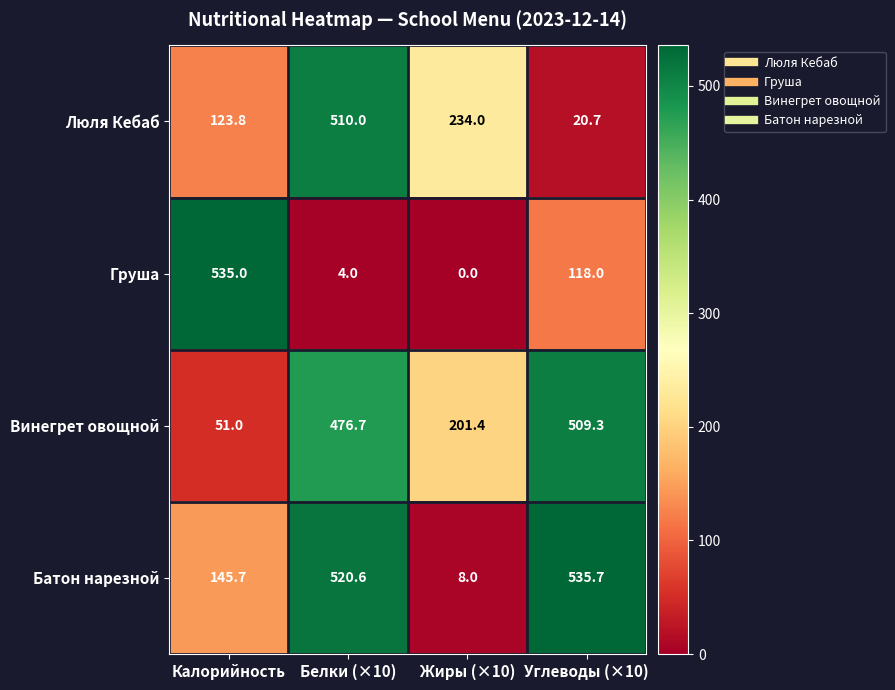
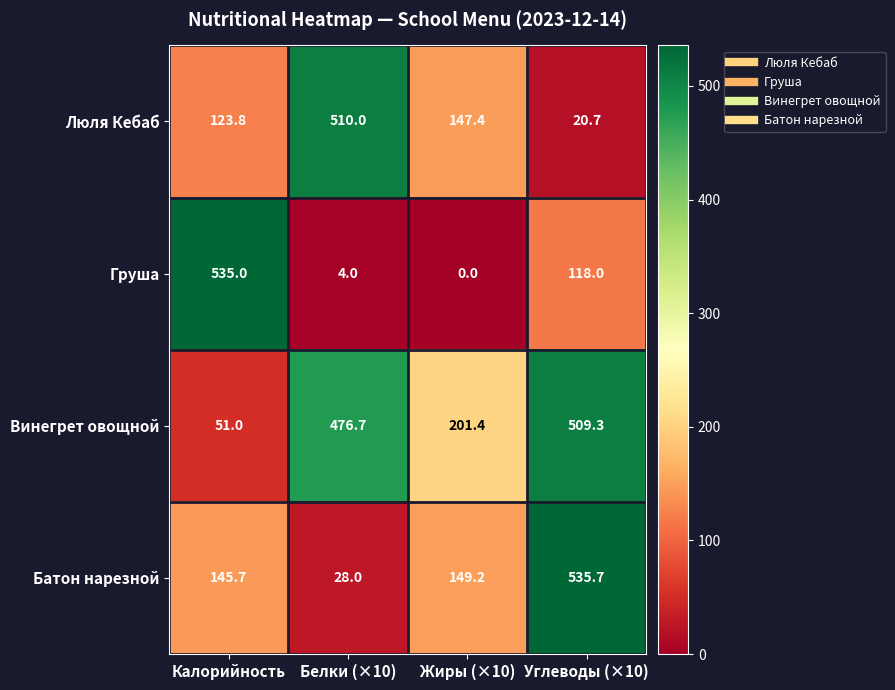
Люля Кебаб, Жиры (×10): 234.0 -> 147.4
Батон нарезной, Белки (×10): 520.6 -> 28.0
Батон нарезной, Жиры (×10): 8.0 -> 149.2
